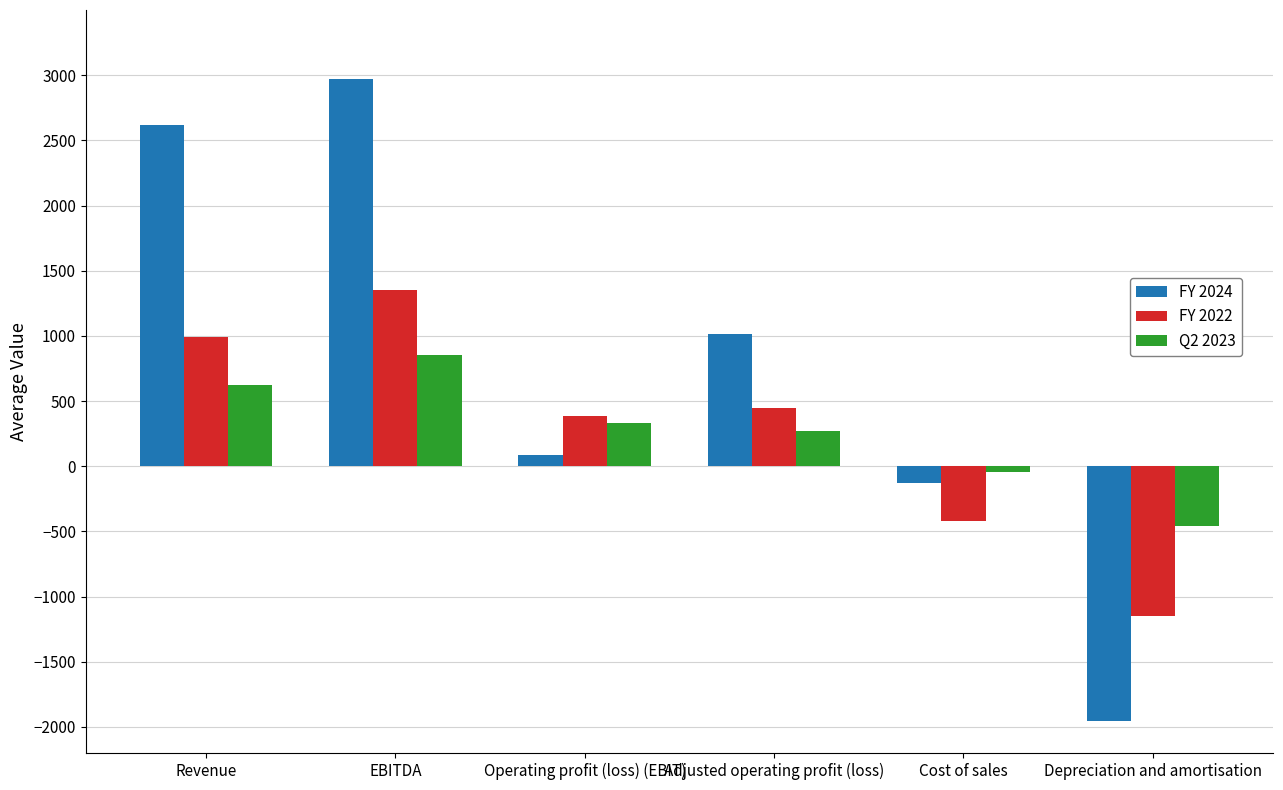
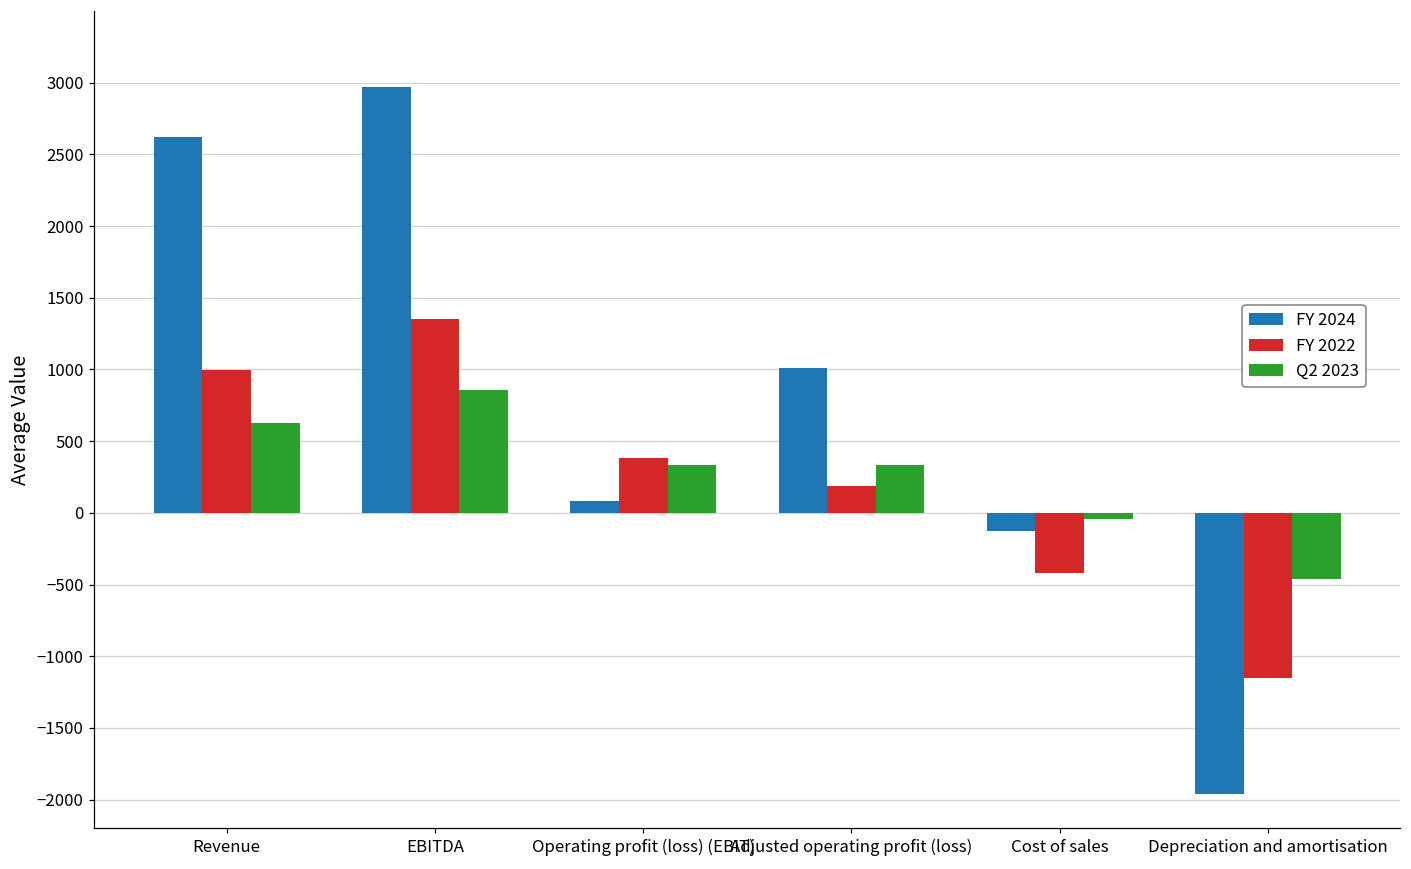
FY 2022, Adjusted operating profit (loss): 450 -> 190
Q2 2023, Adjusted operating profit (loss): 270 -> 330
